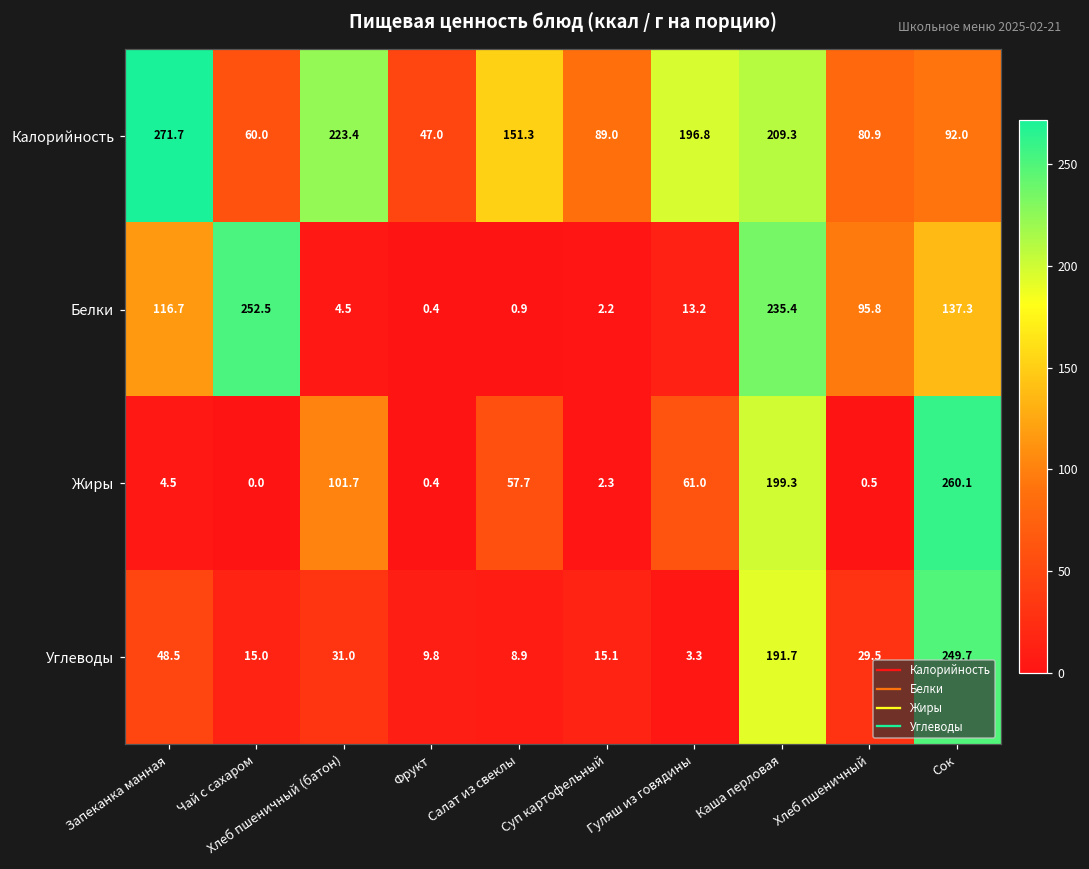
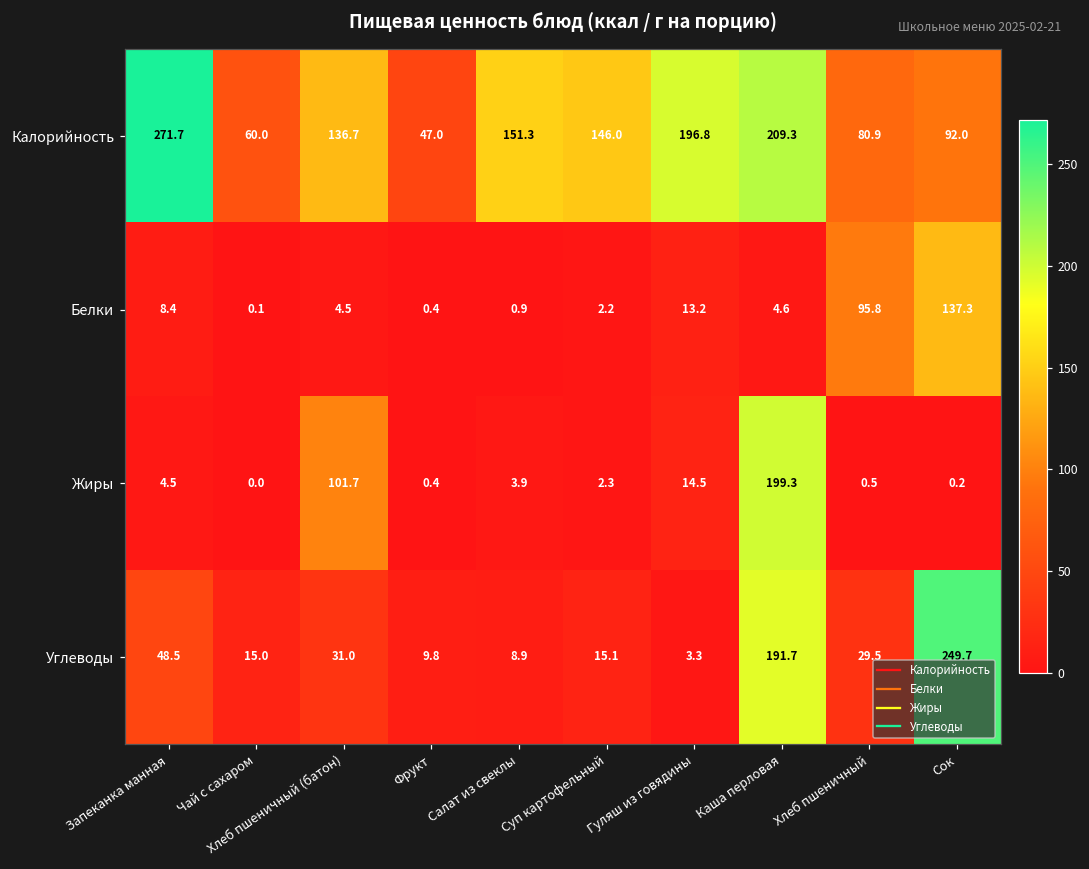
Калорийность, Хлеб пшеничный (батон): 223.4 -> 136.7
Калорийность, Суп картофельный: 89.0 -> 146.0
Белки, Запеканка манная: 116.7 -> 8.4
Белки, Чай с сахаром: 252.5 -> 0.1
Белки, Каша перловая: 235.4 -> 4.6
Жиры, Салат из свеклы: 57.7 -> 3.9
Жиры, Гуляш из говядины: 61.0 -> 14.5
Жиры, Сок: 260.1 -> 0.2
